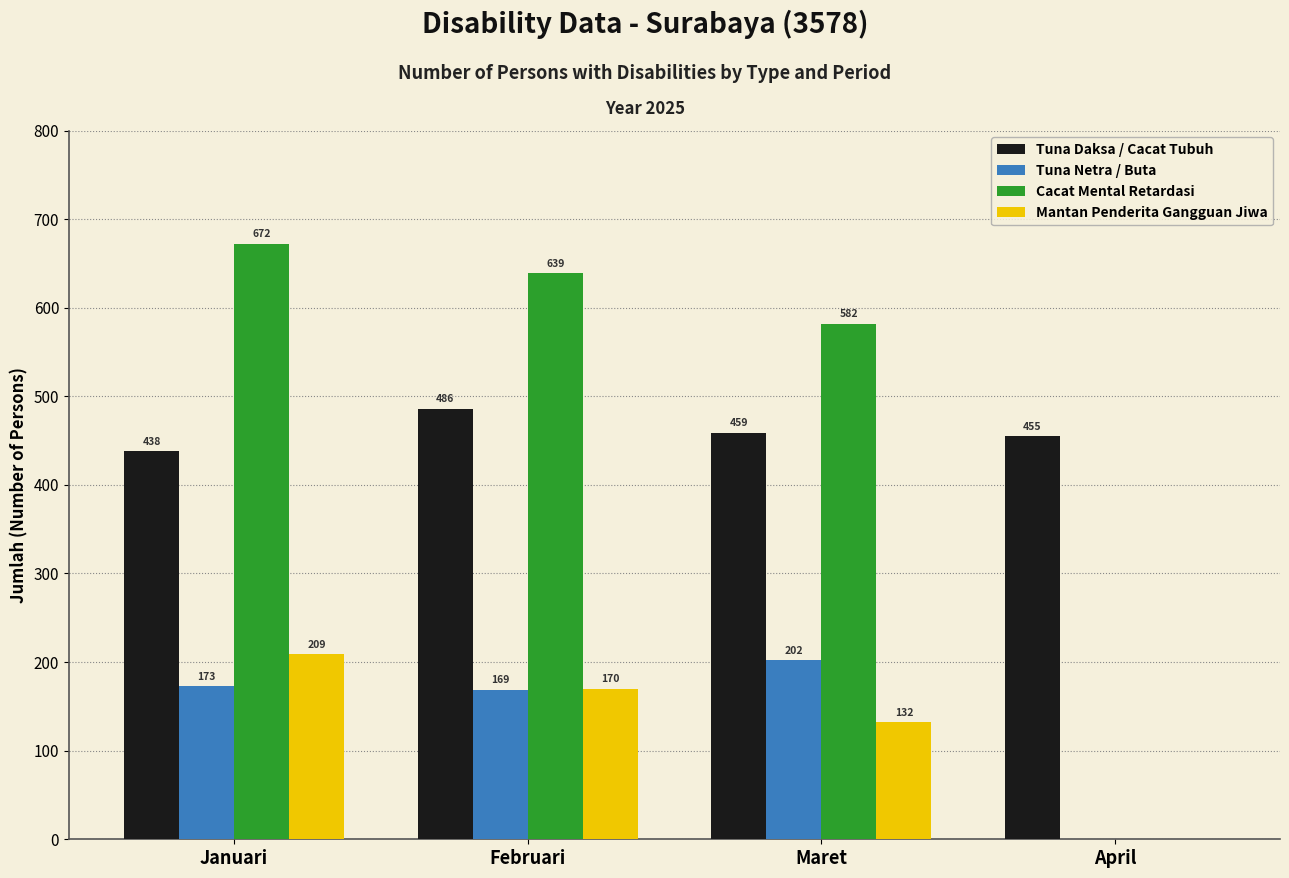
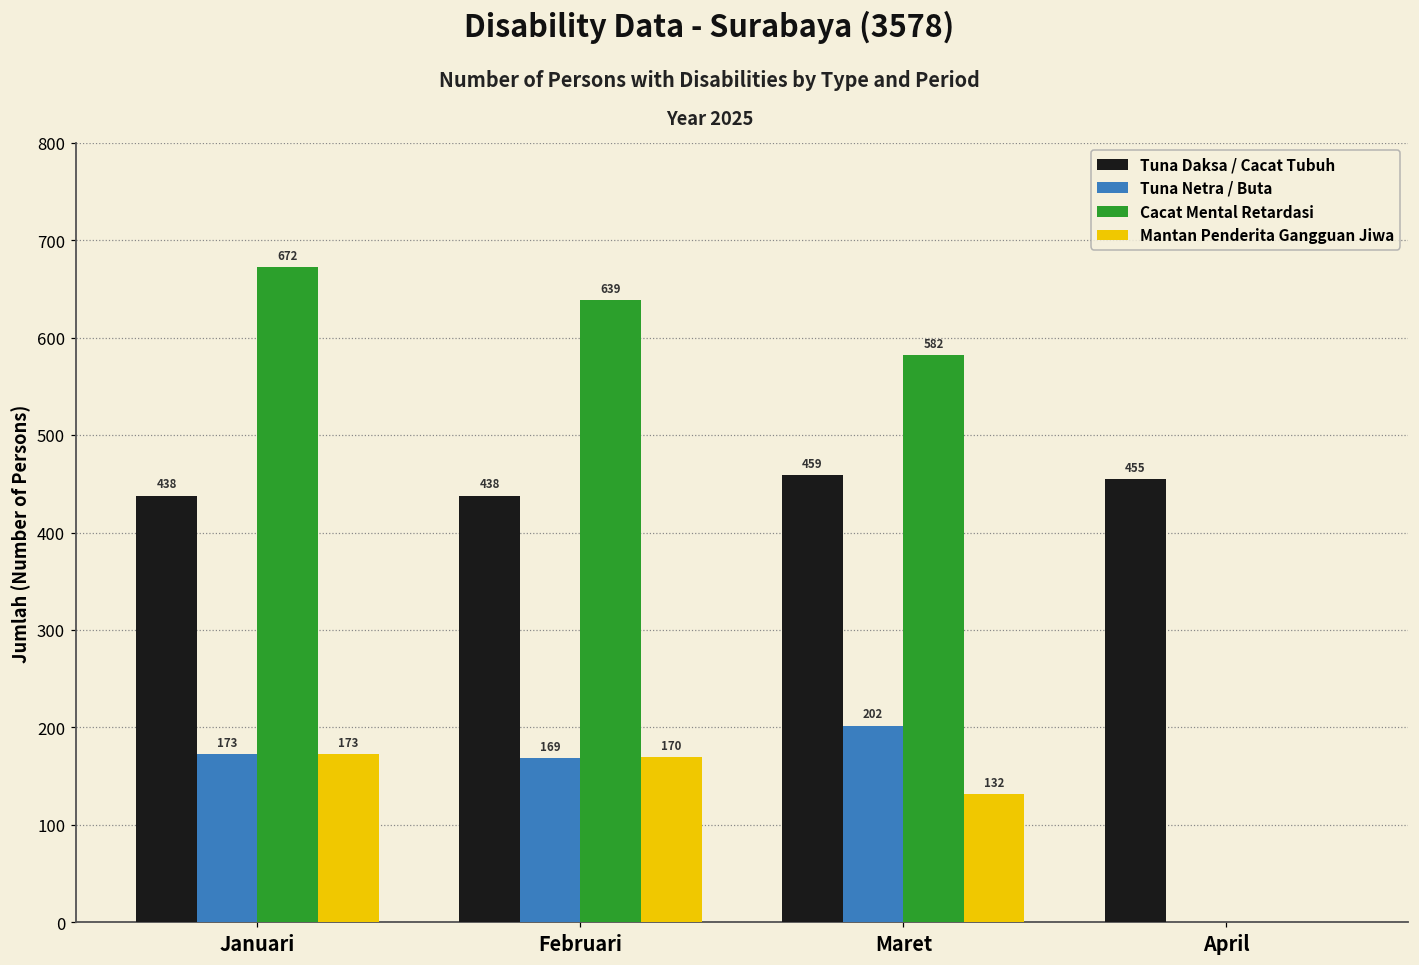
Mantan Penderita Gangguan Jiwa, Januari: 209 -> 173
Tuna Daksa / Cacat Tubuh, Februari: 486 -> 438
